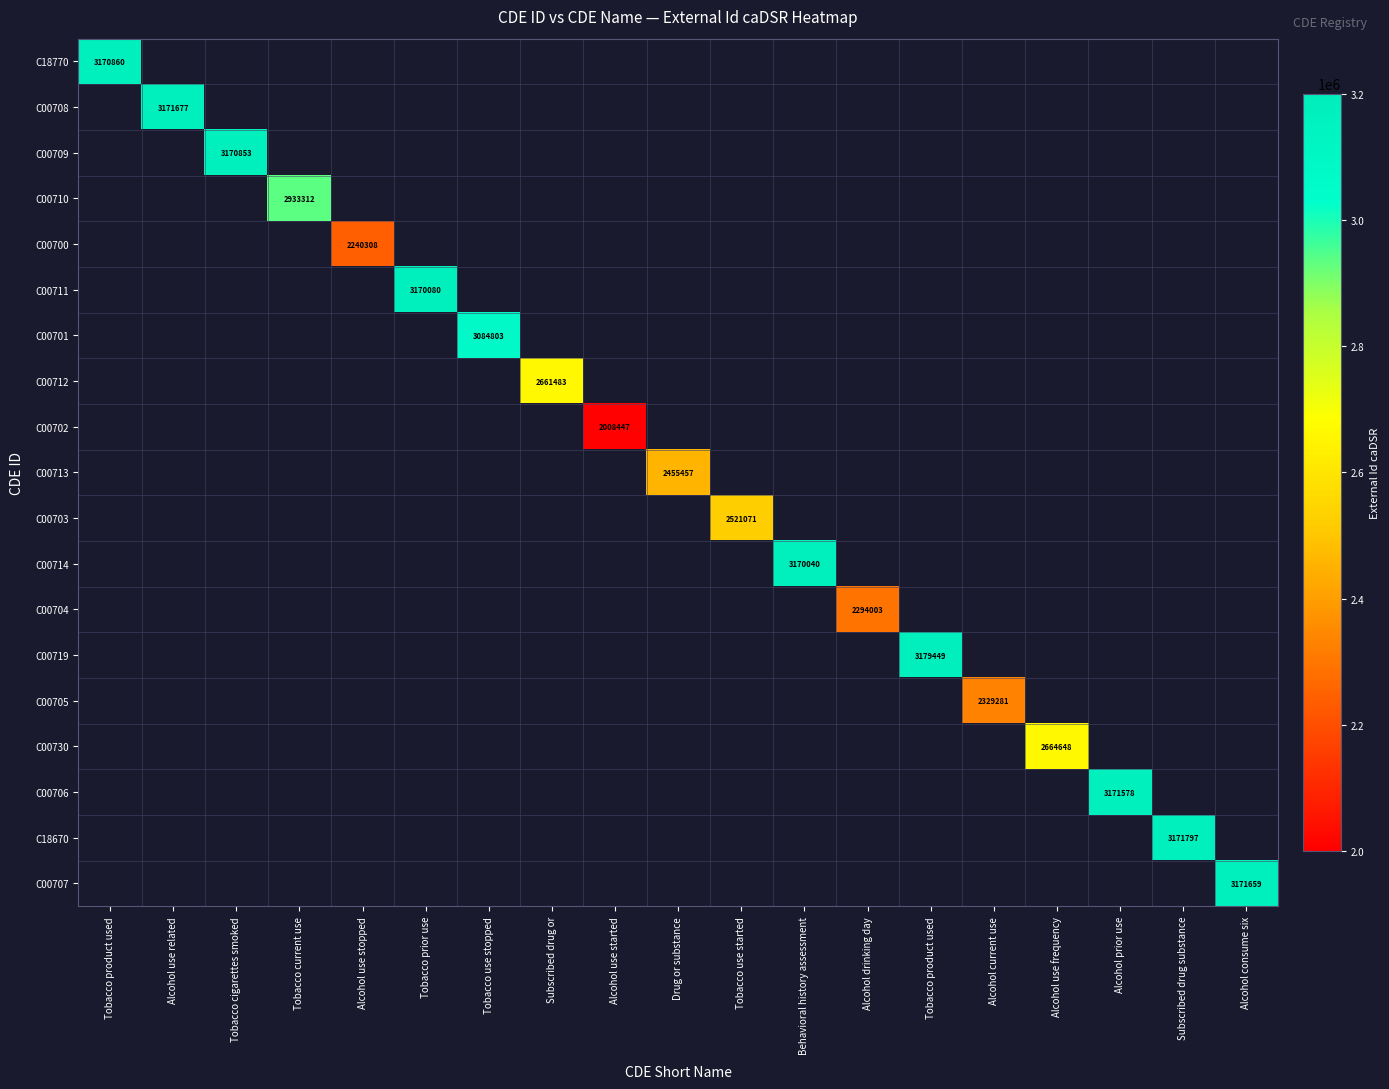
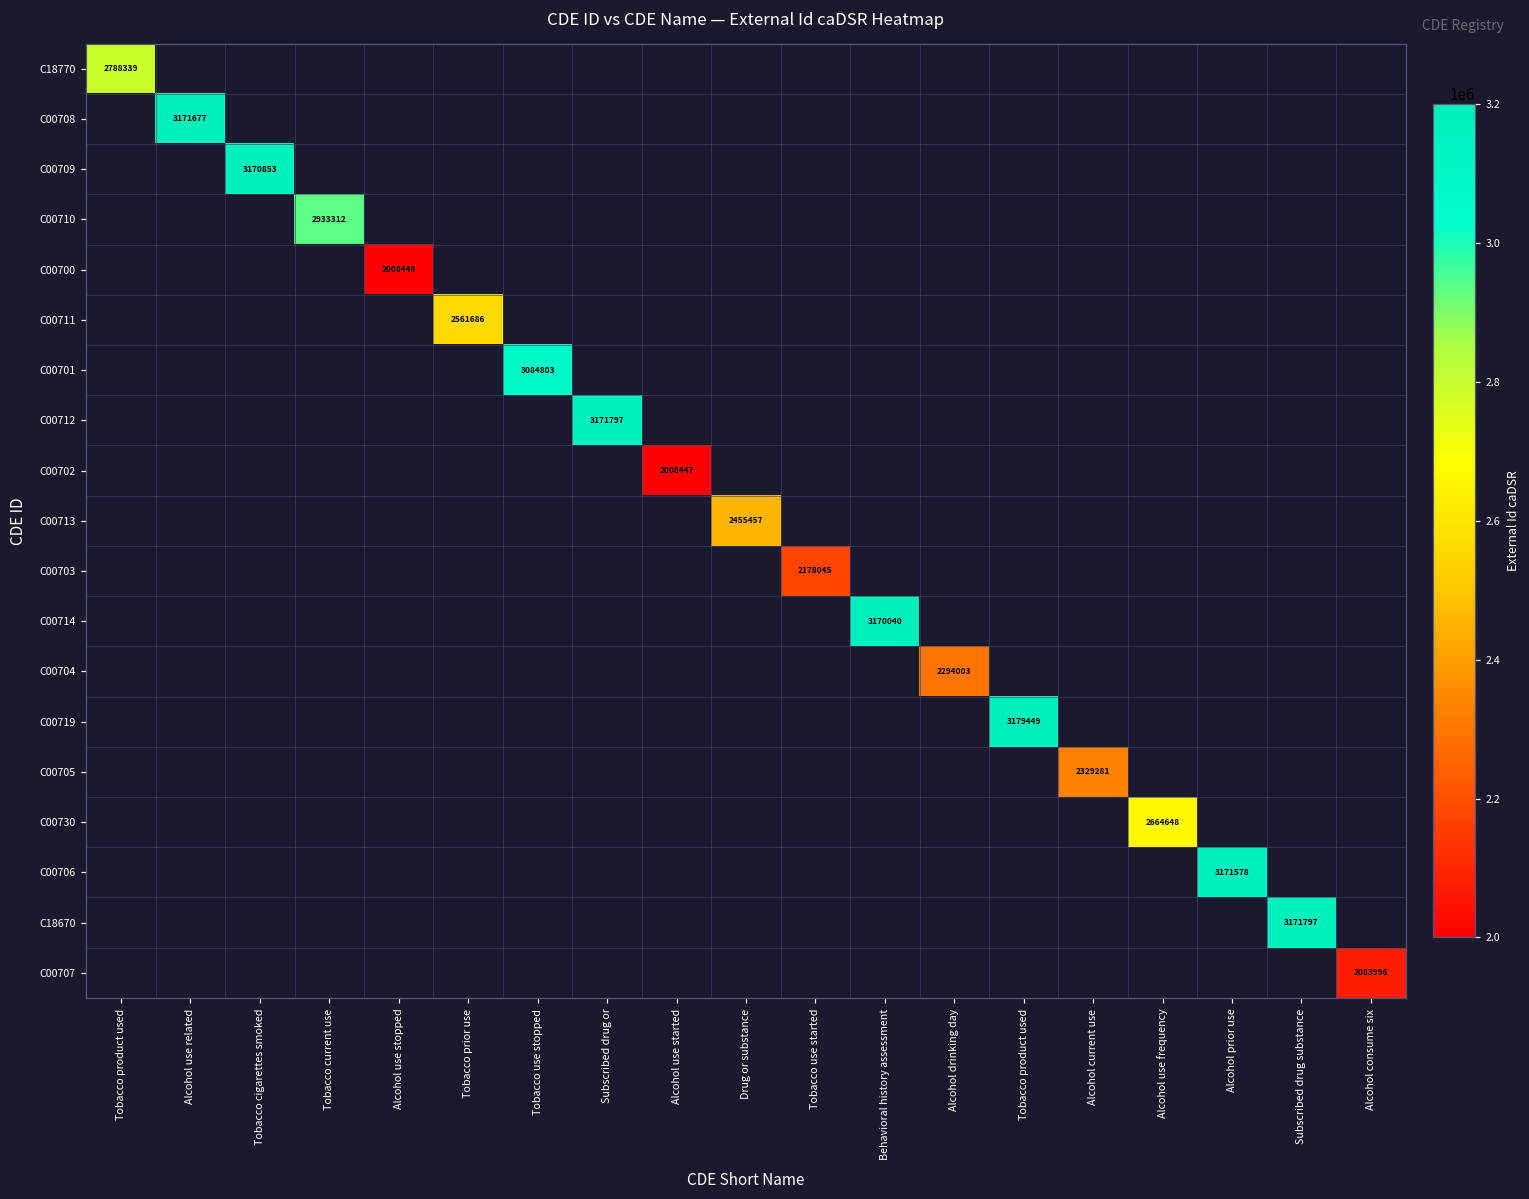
C18770, Tobacco product used: 3170860 -> 2788339
C00700, Alcohol use stopped: 2240308 -> 2008448
C00711, Tobacco prior use: 3170080 -> 2561686
C00712, Subscribed drug or: 2661483 -> 3171797
C00703, Tobacco use started: 2521071 -> 2178045
C00707, Alcohol consume six: 3171659 -> 2083996
